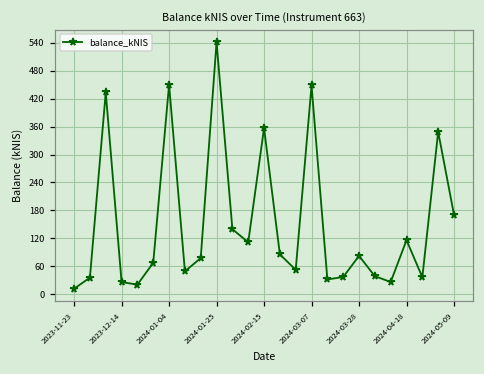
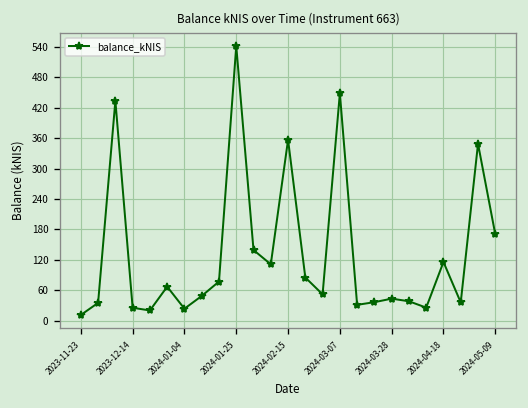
2024-01-04: 450 -> 20
2024-03-28: 80 -> 40
